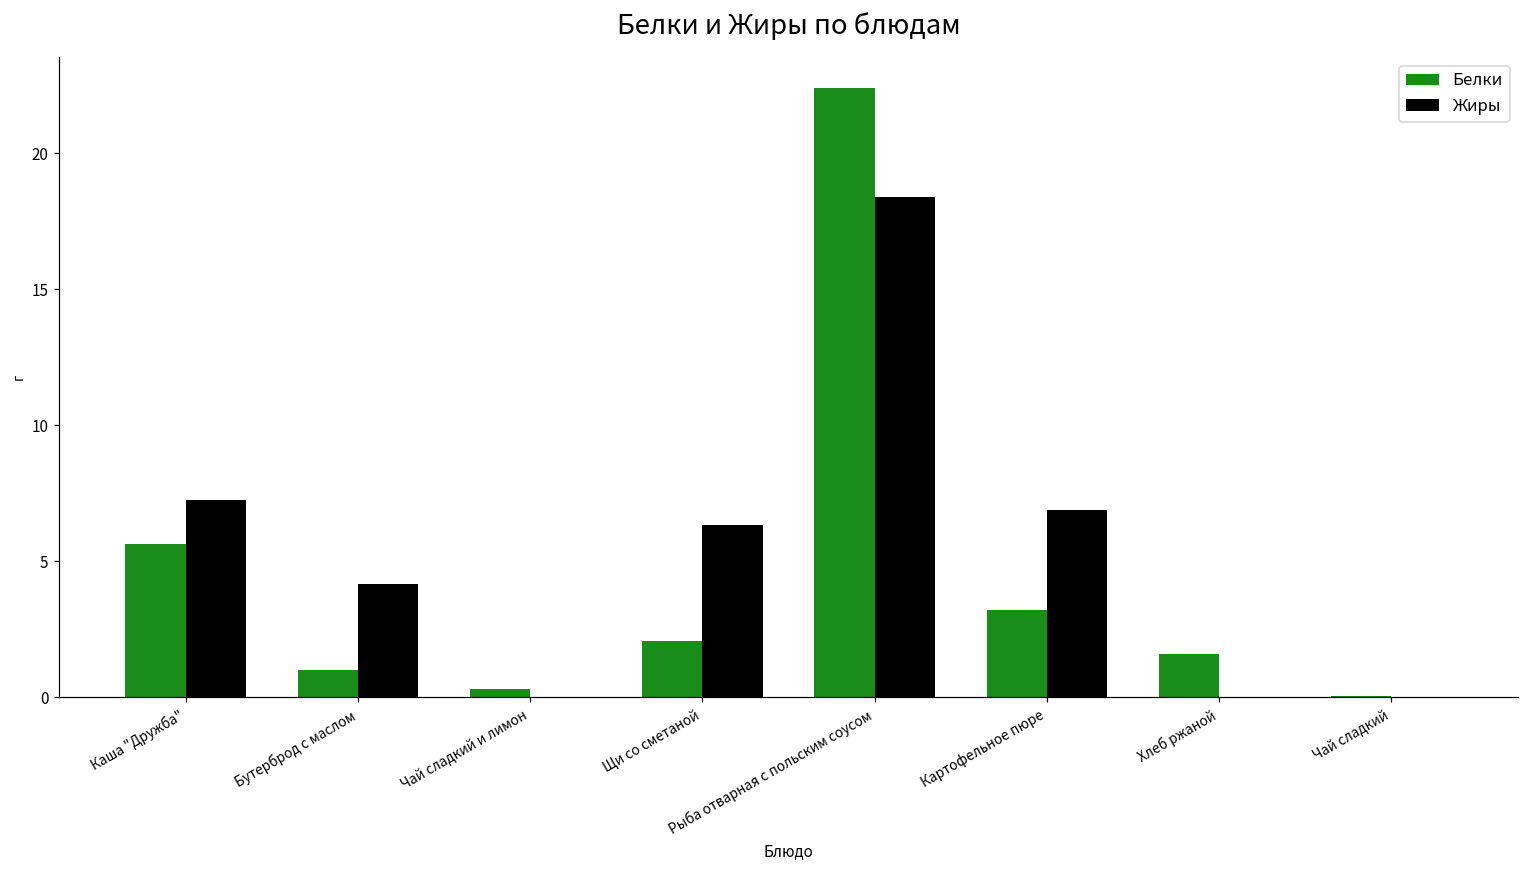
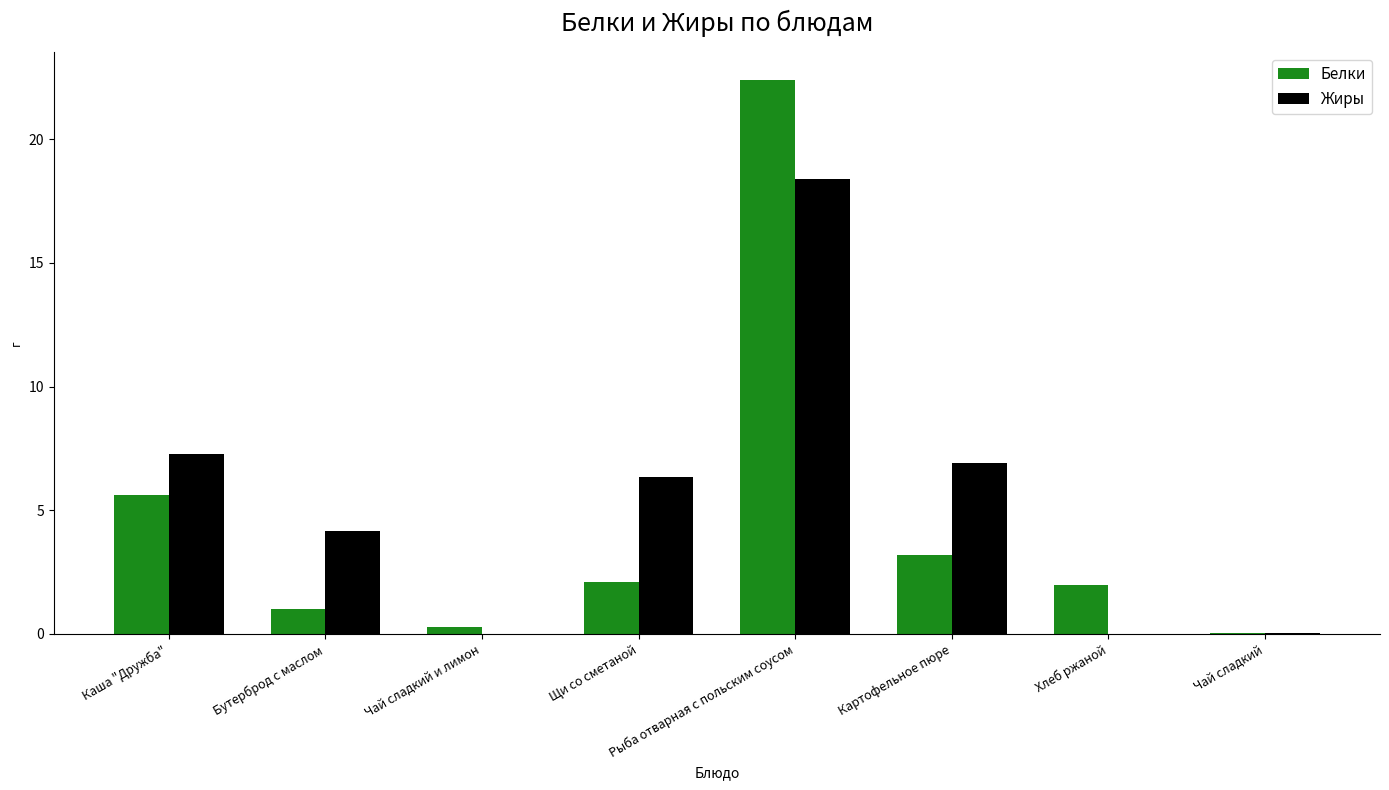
Белки, Хлеб ржаной: 1.6 -> 2.0
